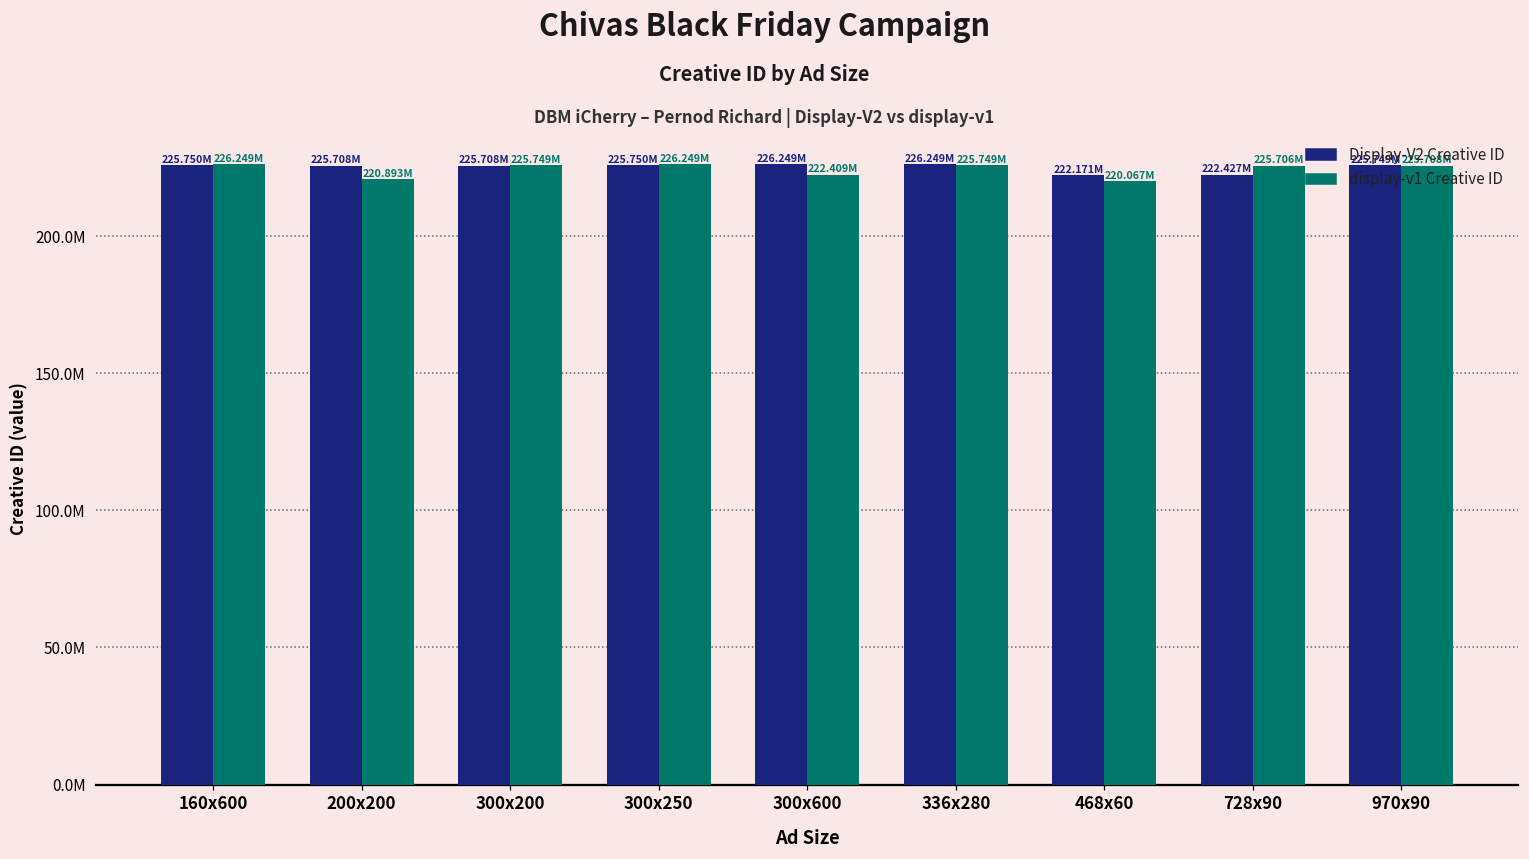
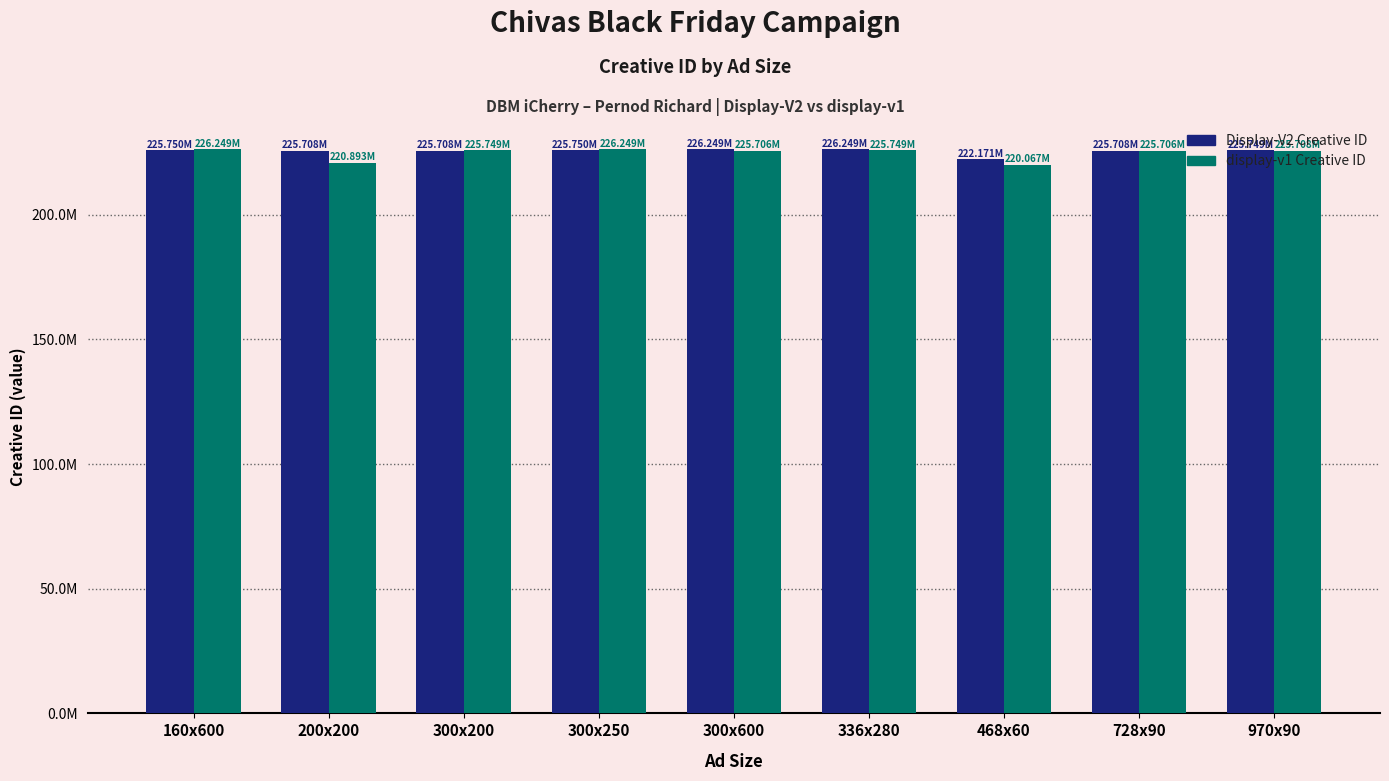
display-v1 Creative ID, 300x600: 222.409M -> 225.706M
Display-V2 Creative ID, 728x90: 222.427M -> 225.708M
